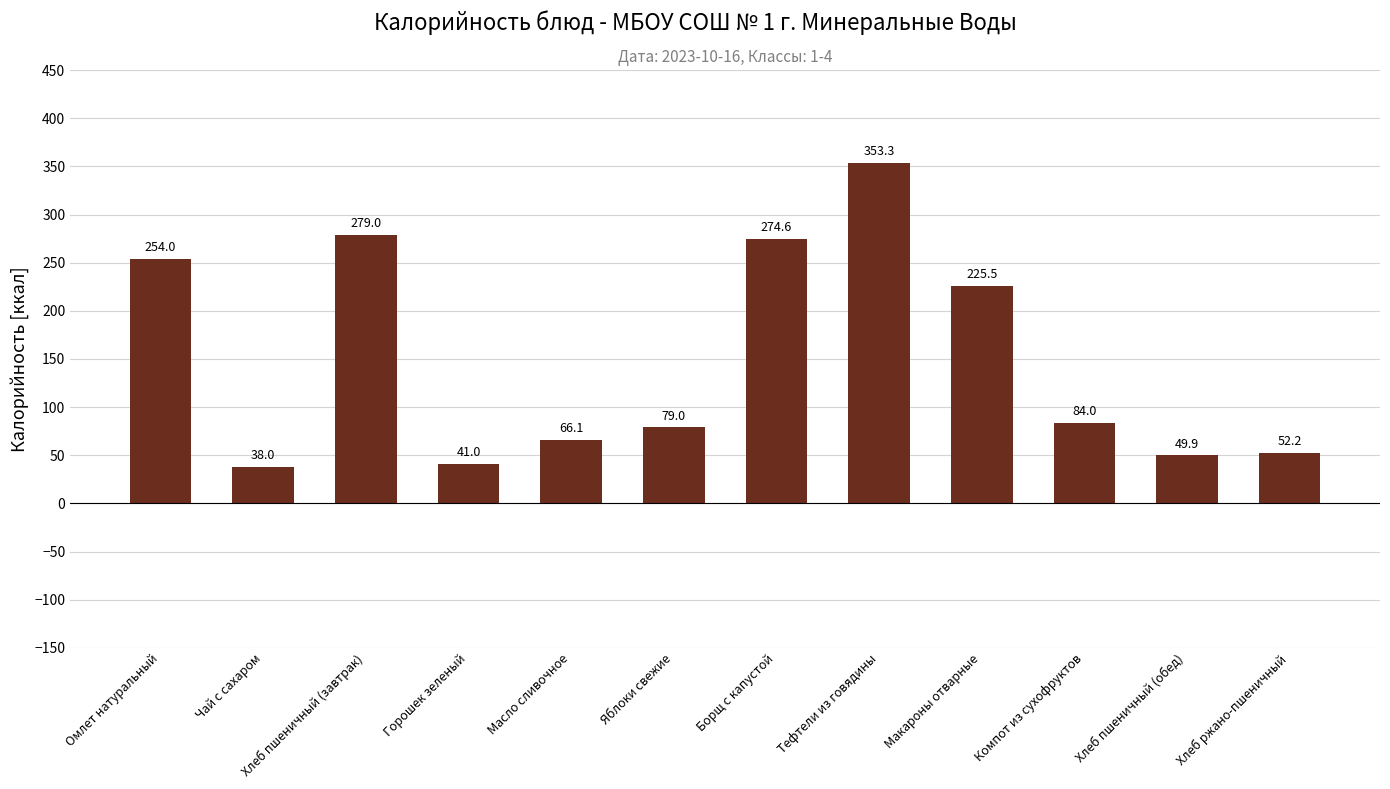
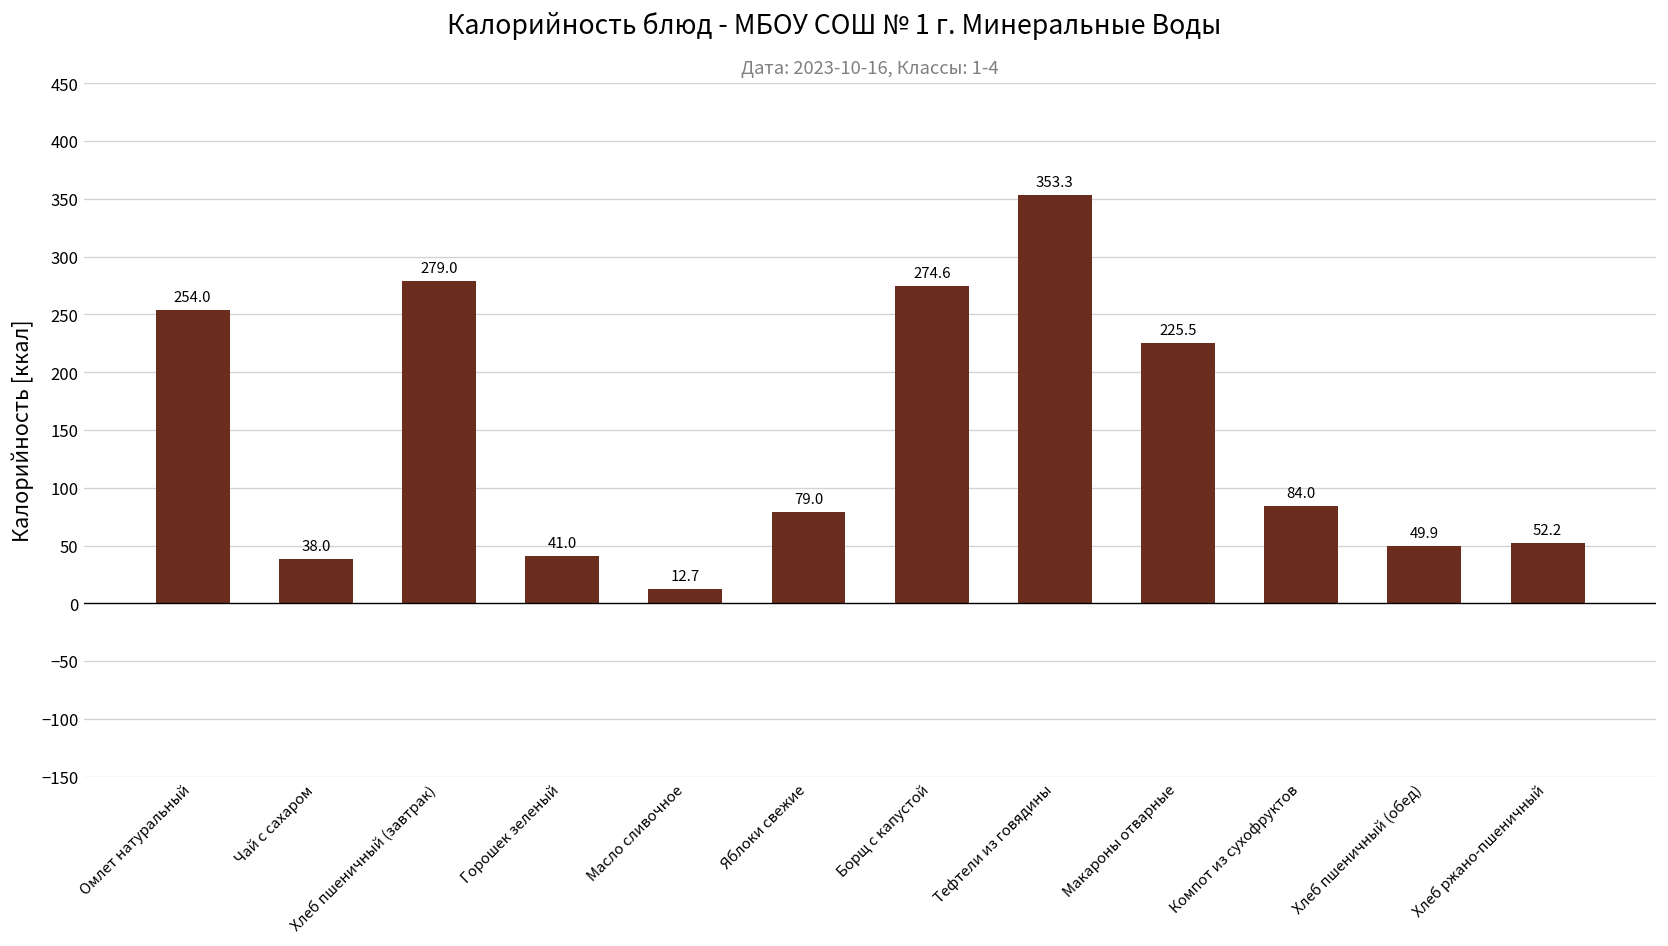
Масло сливочное: 66.1 -> 12.7
